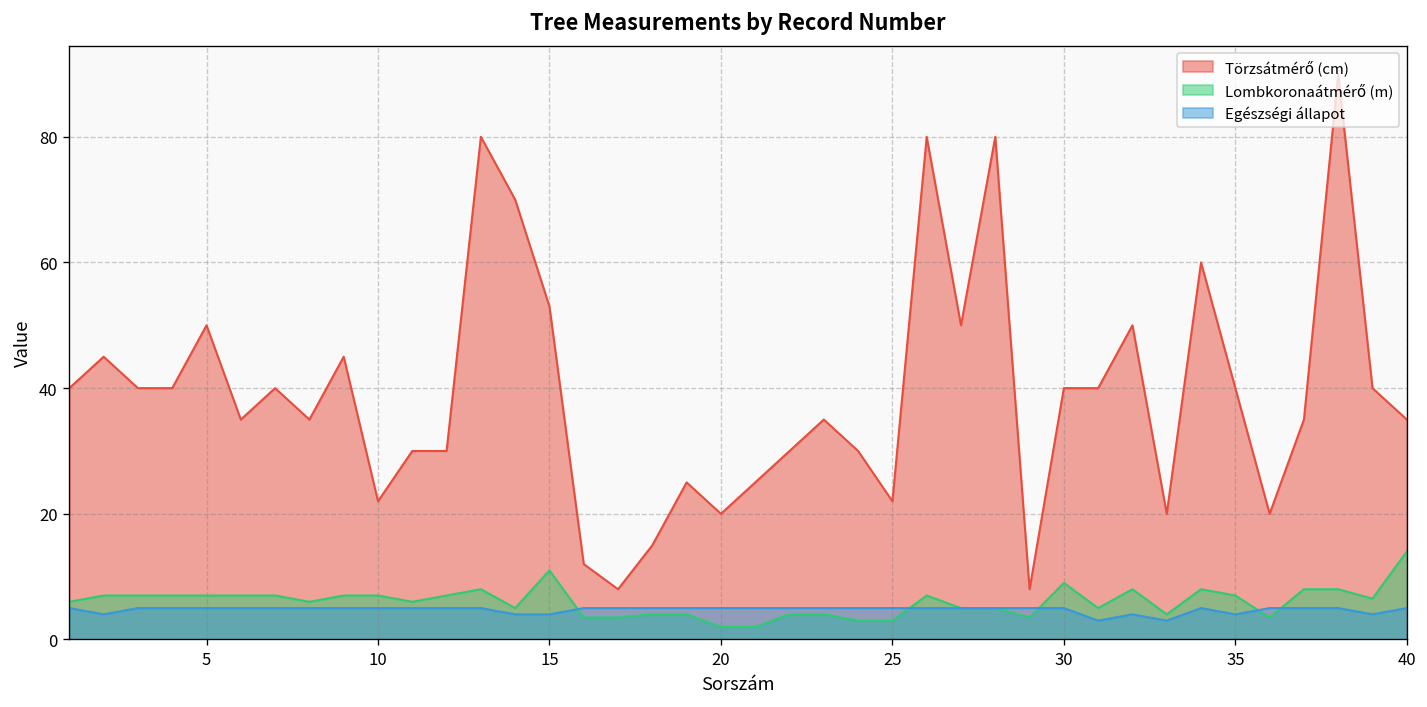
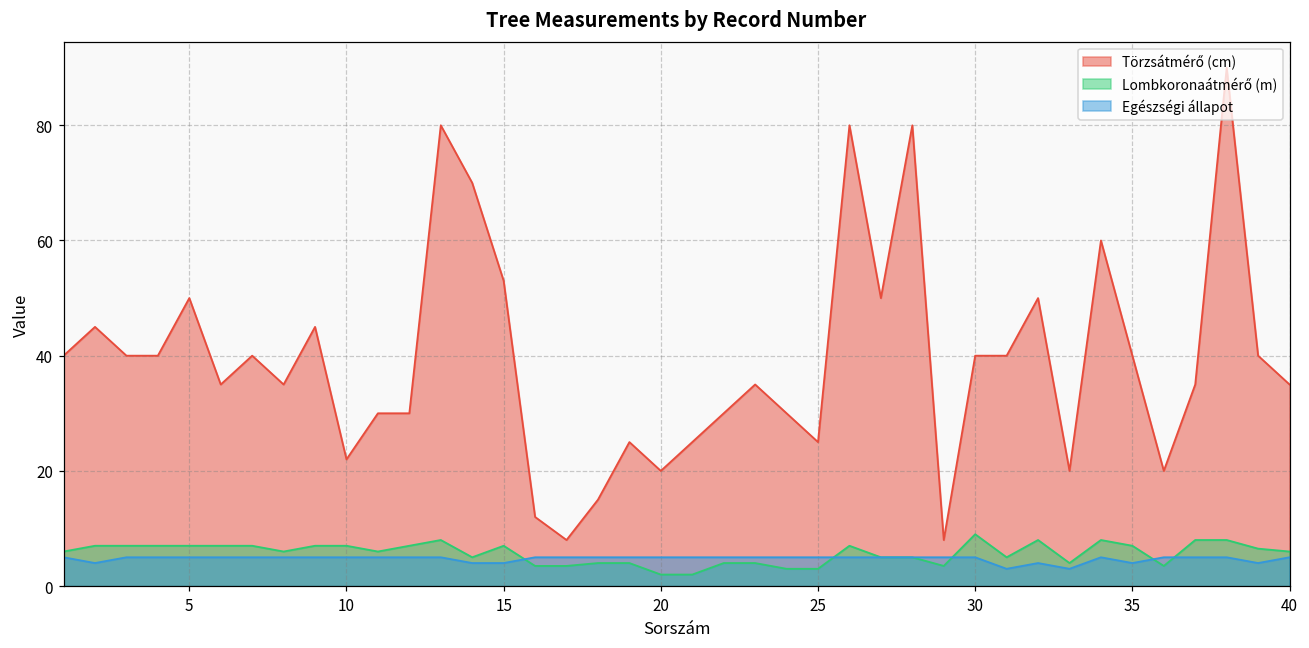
Lombkoronaátmérő (m), 15: 11 -> 7
Törzsátmérő (cm), 25: 22 -> 25
Lombkoronaátmérő (m), 40: 14 -> 6
